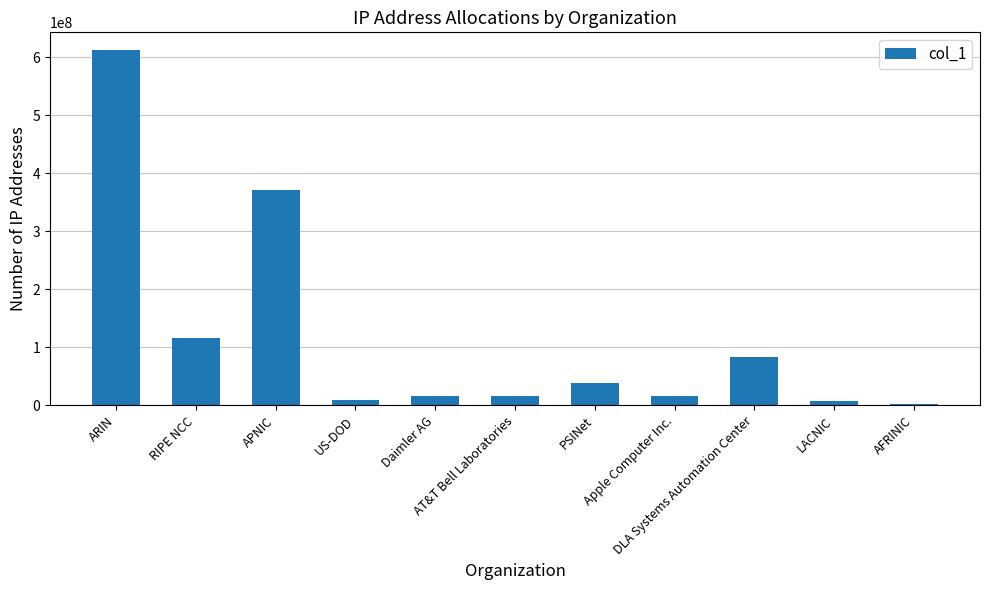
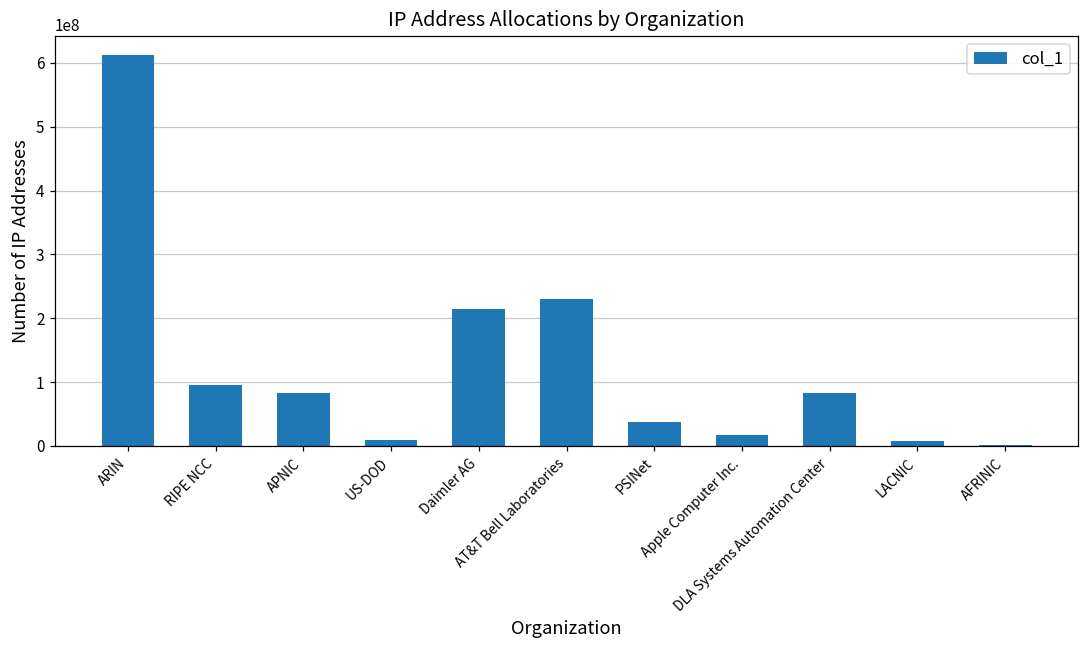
RIPE NCC: 120000000 -> 90000000
APNIC: 370000000 -> 80000000
Daimler AG: 20000000 -> 210000000
AT&T Bell Laboratories: 20000000 -> 230000000
